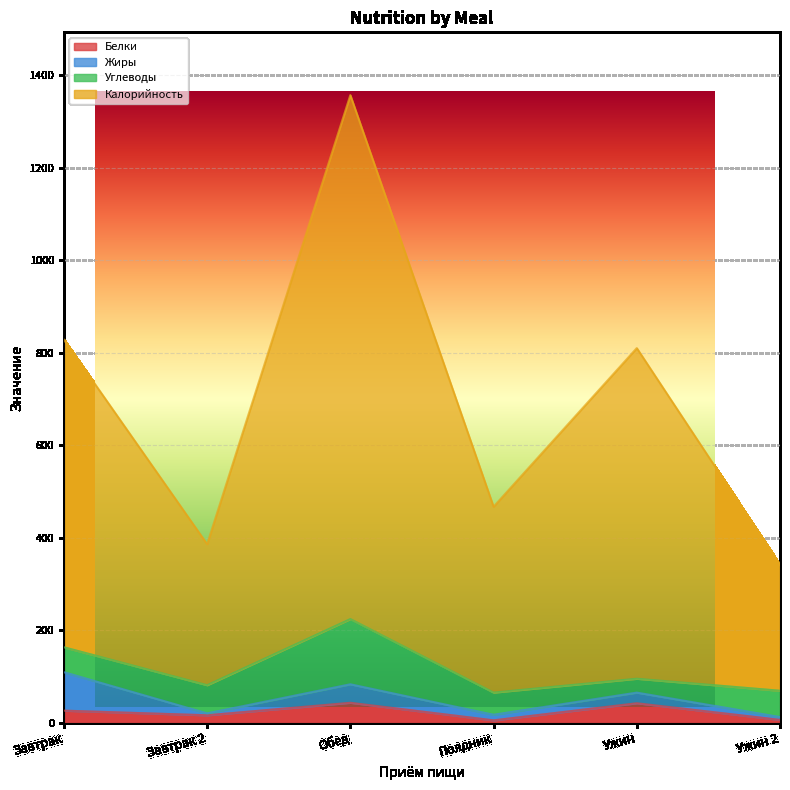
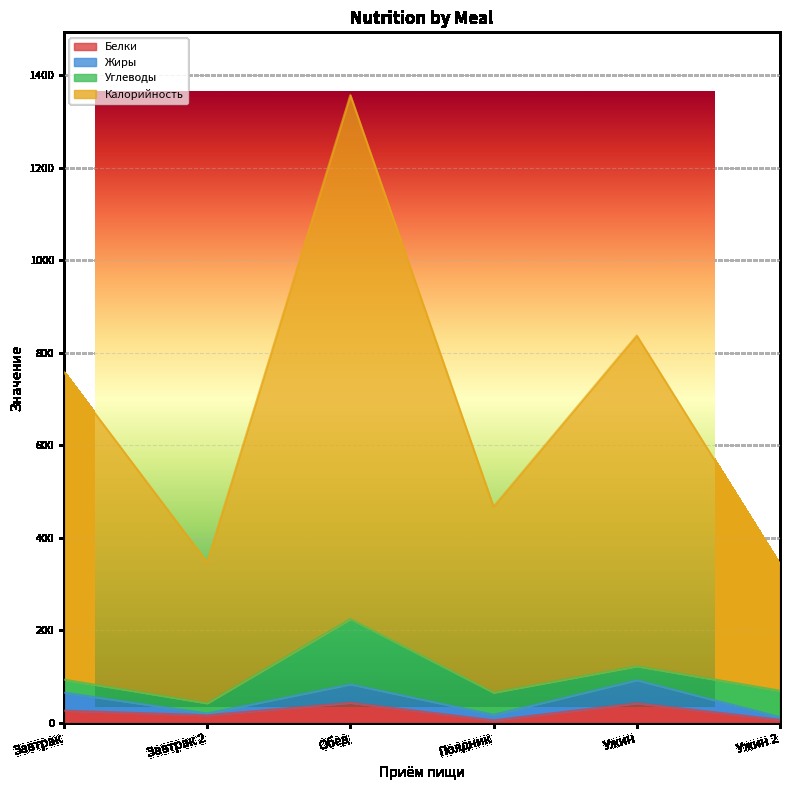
Nutrition by Meal, Жиры, Завтрак: 80 -> 40
Nutrition by Meal, Углеводы, Завтрак: 50 -> 30
Nutrition by Meal, Углеводы, Завтрак 2: 60 -> 20
Nutrition by Meal, Жиры, Ужин: 20 -> 50
